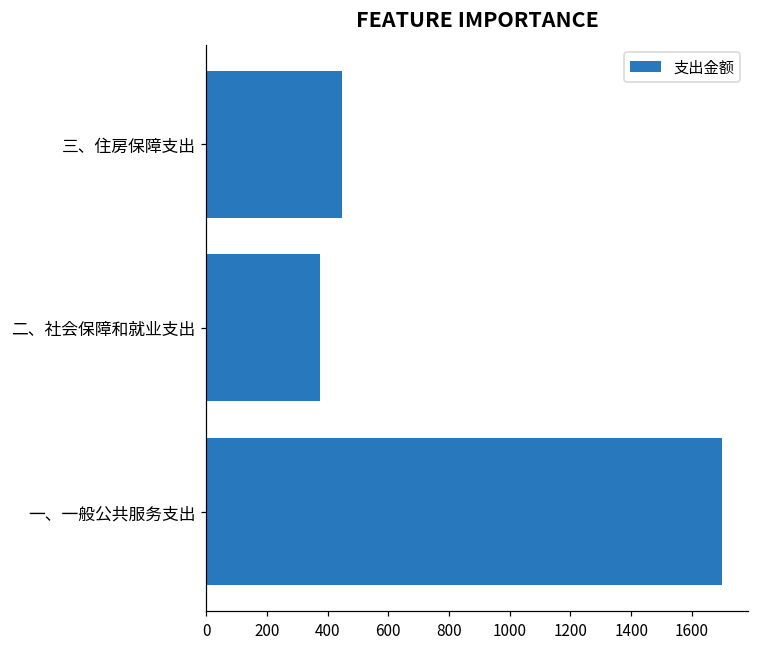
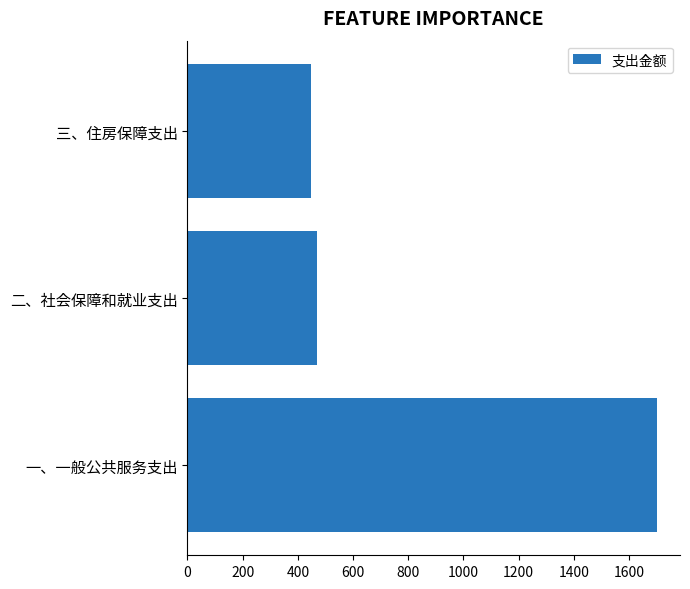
二、社会保障和就业支出: 380 -> 470
